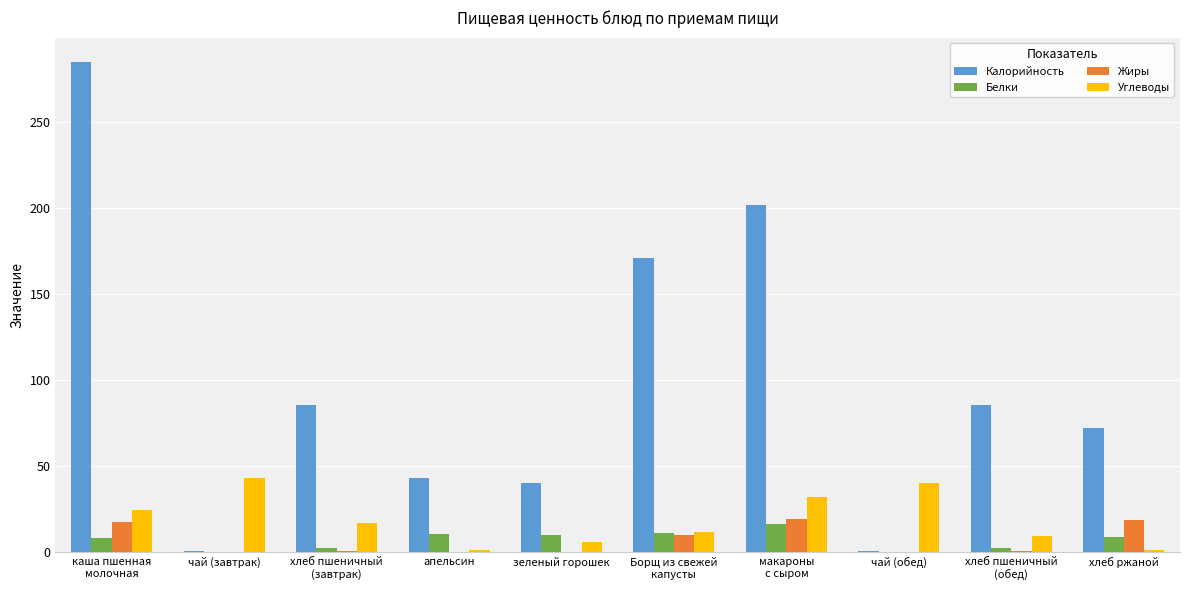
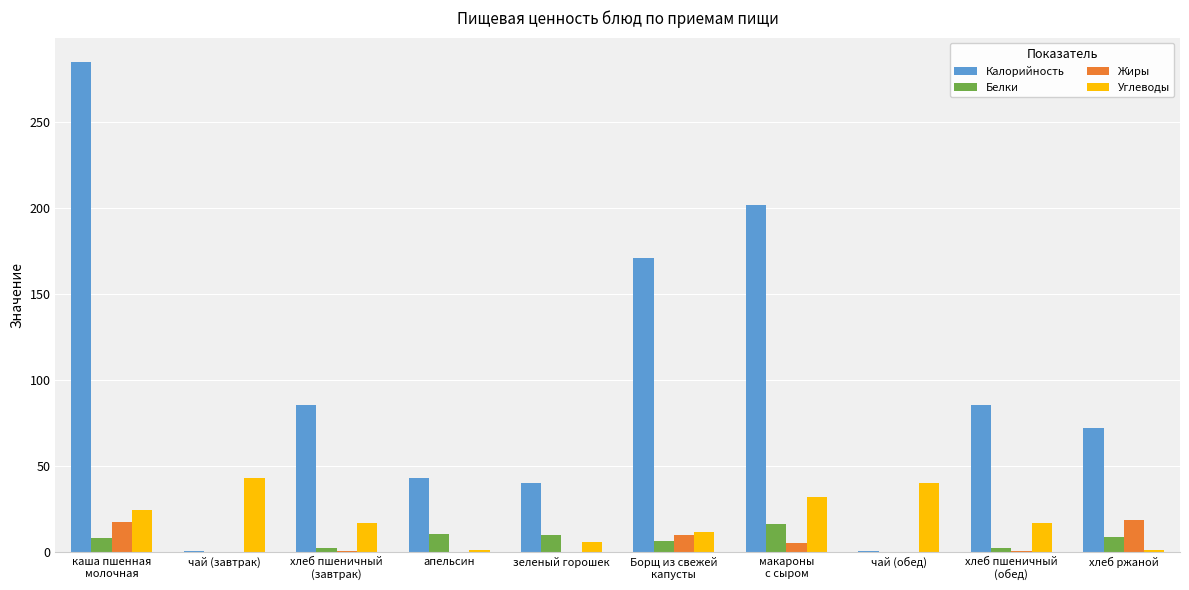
Белки, Борщ из свежей капусты: 11 -> 6
Жиры, макароны с сыром: 19 -> 5
Углеводы, хлеб пшеничный (обед): 9 -> 17
